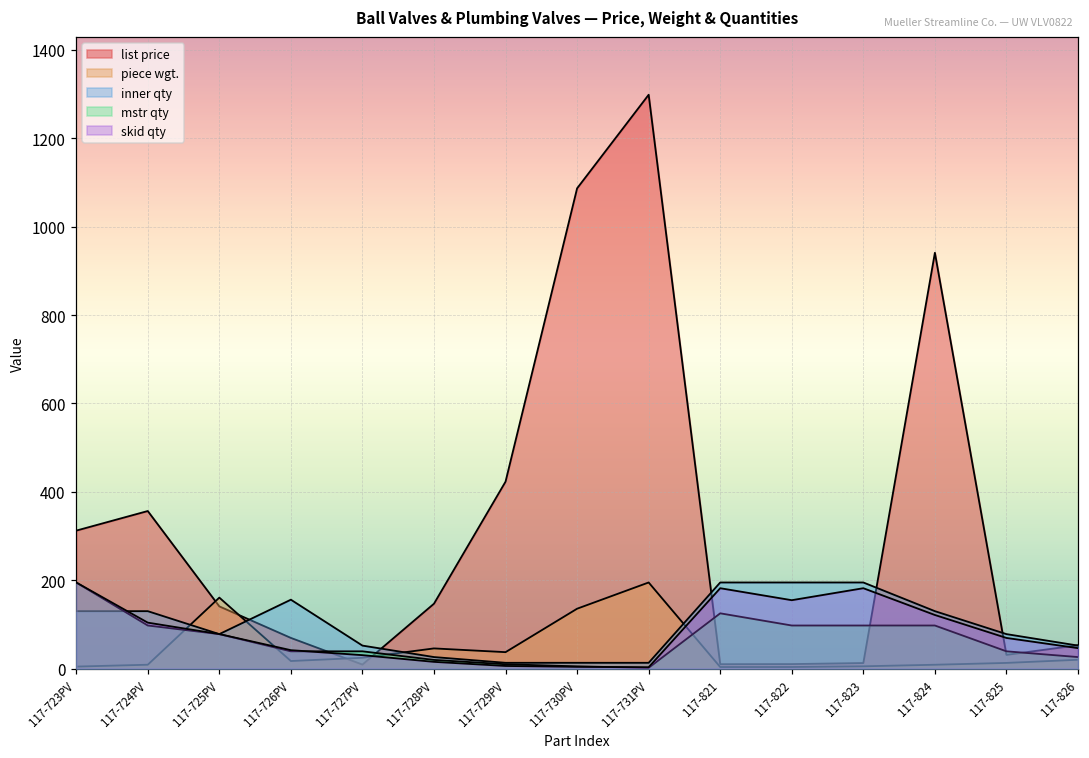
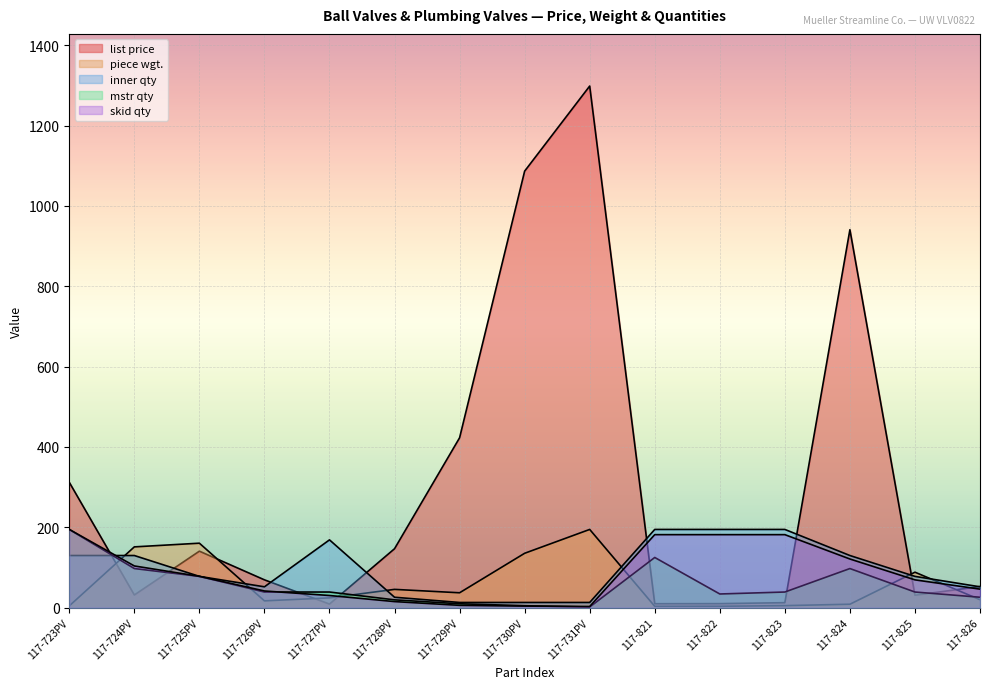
list price, 117-724PV: 360 -> 30
piece wgt., 117-724PV: 10 -> 150
inner qty, 117-726PV: 160 -> 50
inner qty, 117-727PV: 50 -> 170
mstr qty, 117-822: 100 -> 30
skid qty, 117-822: 150 -> 180
mstr qty, 117-823: 100 -> 40
piece wgt., 117-825: 10 -> 90
